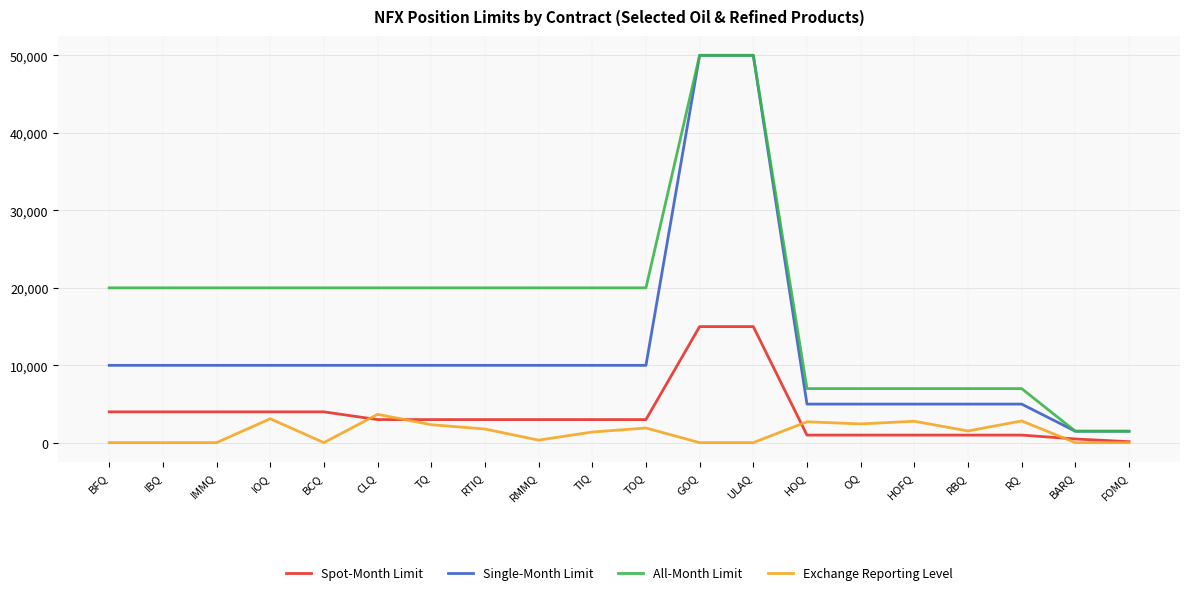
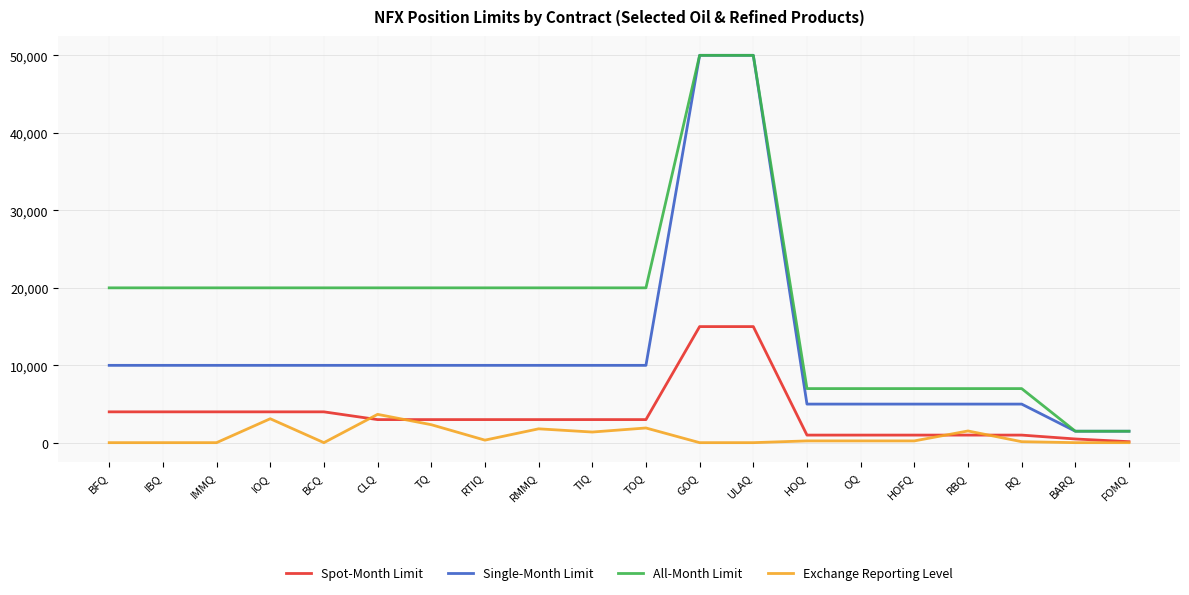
Exchange Reporting Level, RTIQ: 2,000 -> 0
Exchange Reporting Level, RMMQ: 0 -> 2,000
Exchange Reporting Level, HOQ: 3,000 -> 0
Exchange Reporting Level, OQ: 2,000 -> 0
Exchange Reporting Level, HOFQ: 3,000 -> 0
Exchange Reporting Level, RQ: 3,000 -> 0
